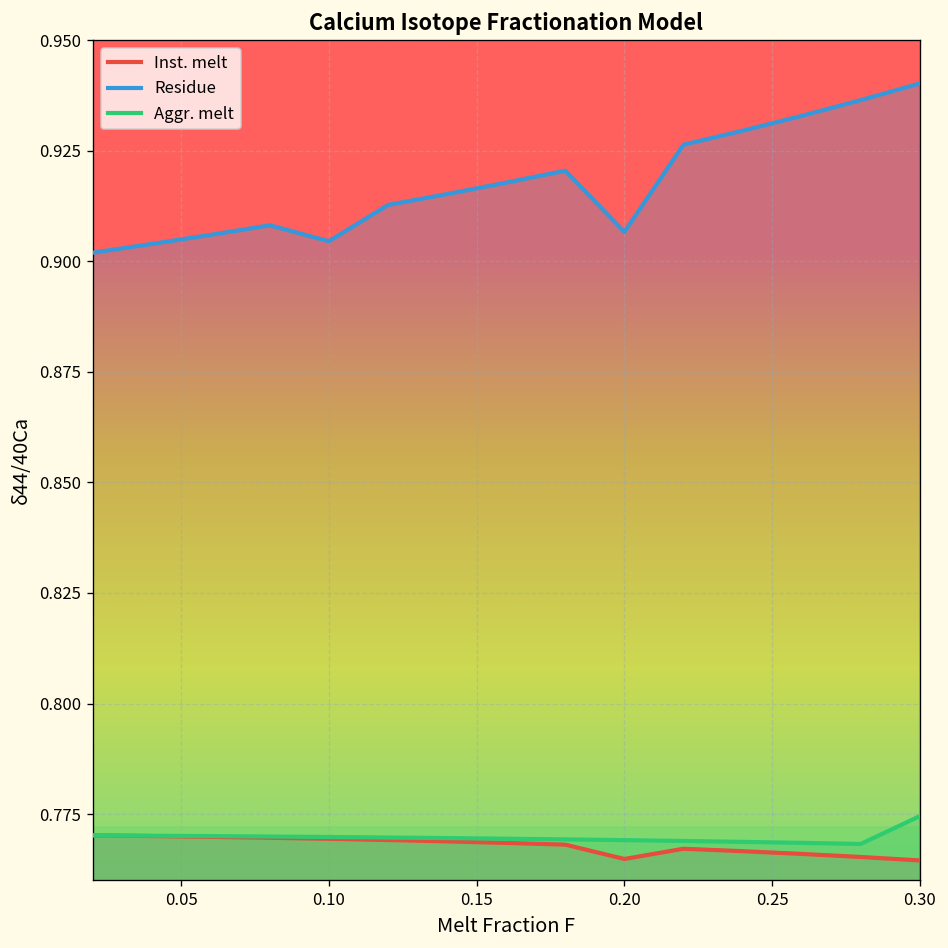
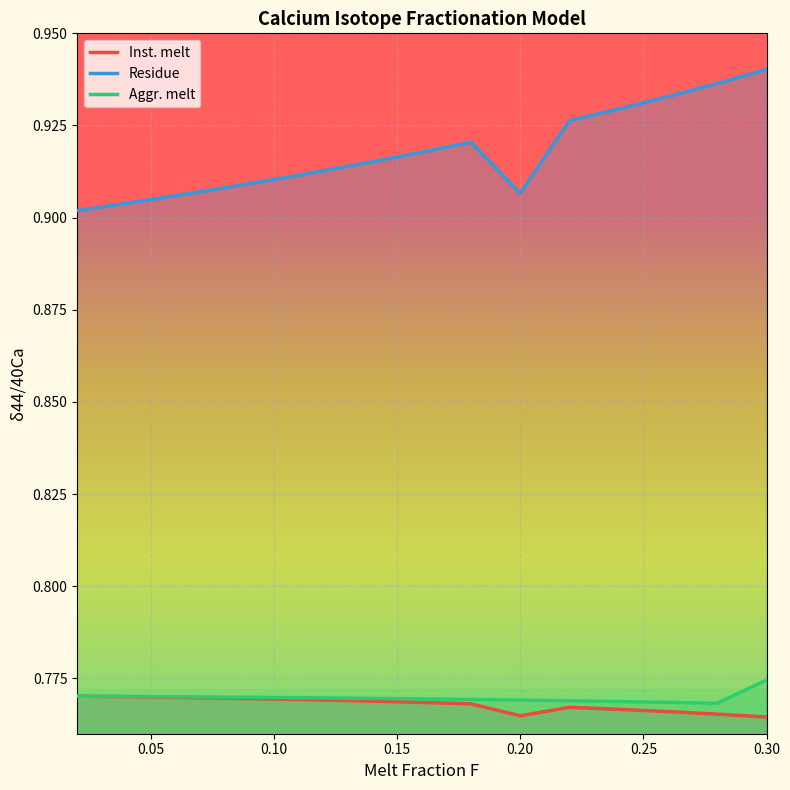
Residue, 0.10: 0.905 -> 0.910
